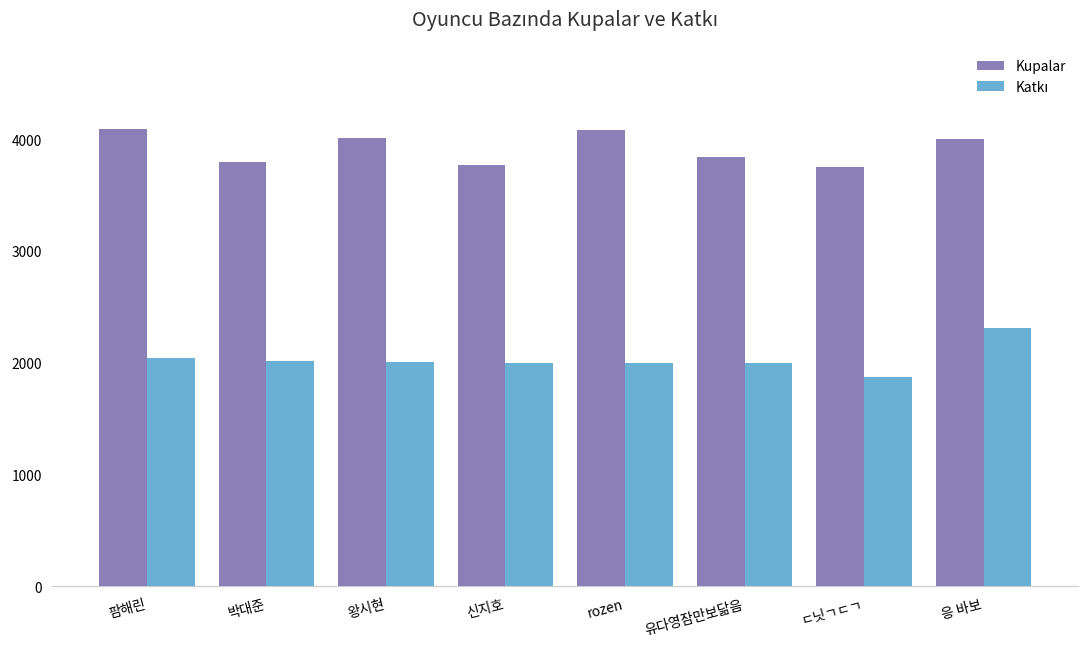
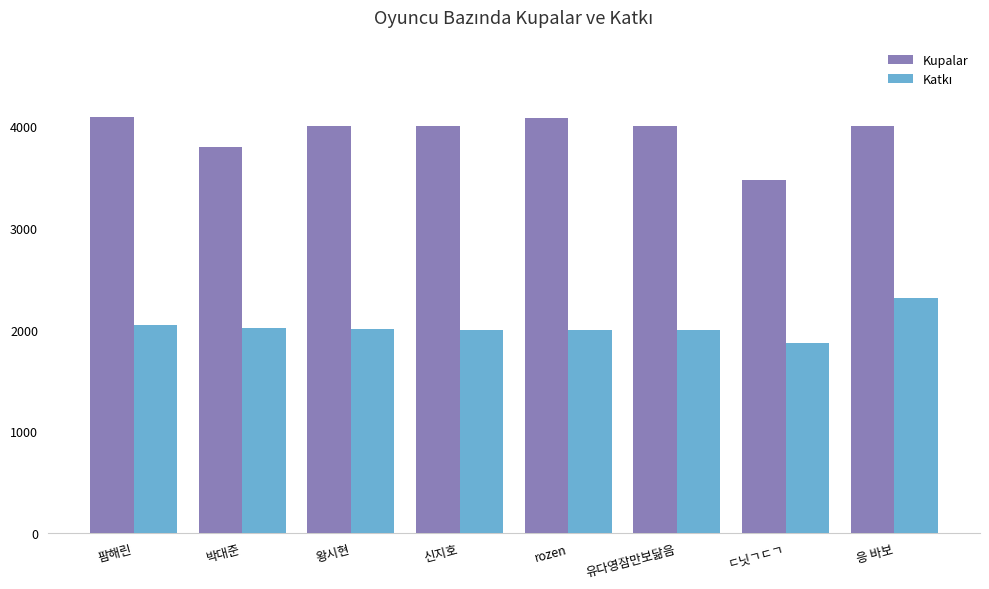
Kupalar, 신지호: 3770 -> 4000
Kupalar, 유다영잠만보닮음: 3840 -> 4000
Kupalar, ㄷ닛ㄱㄷㄱ: 3750 -> 3480
